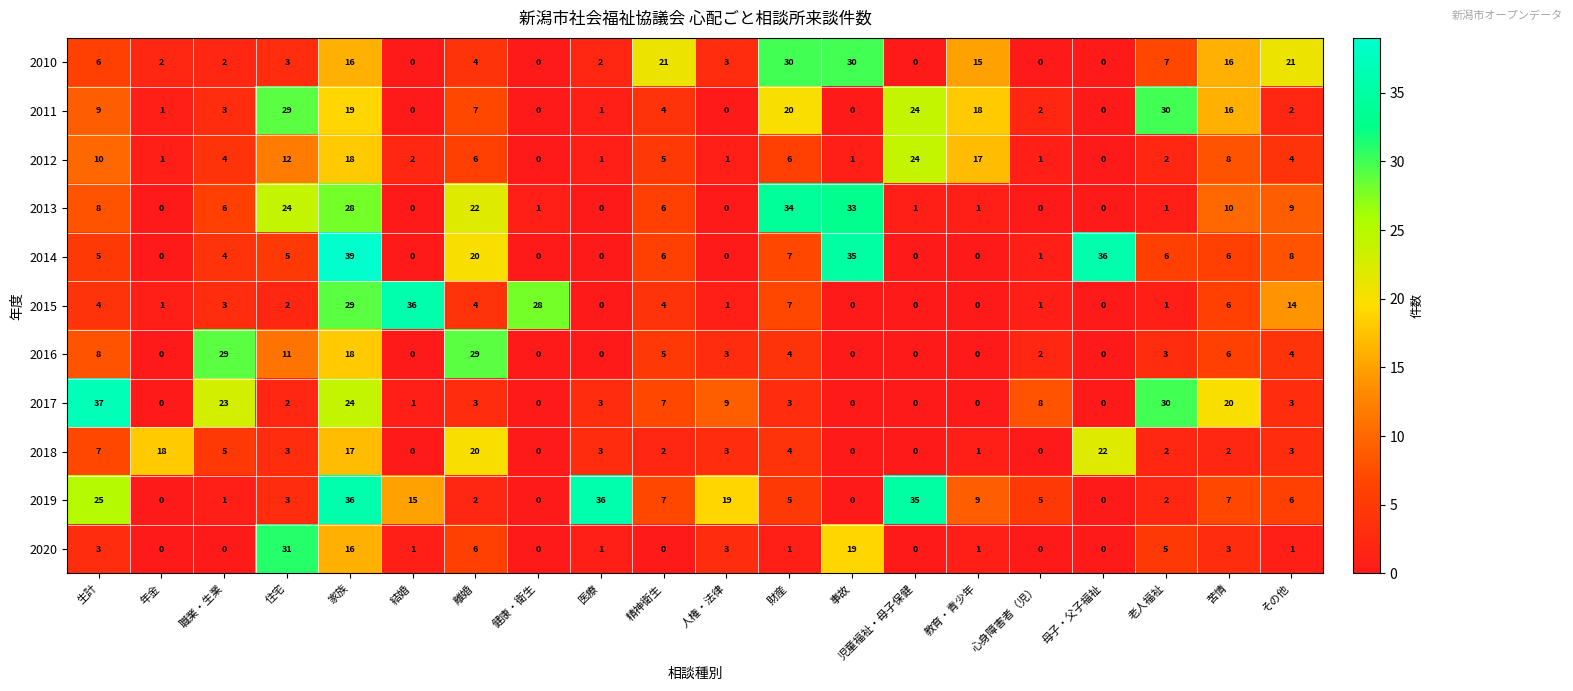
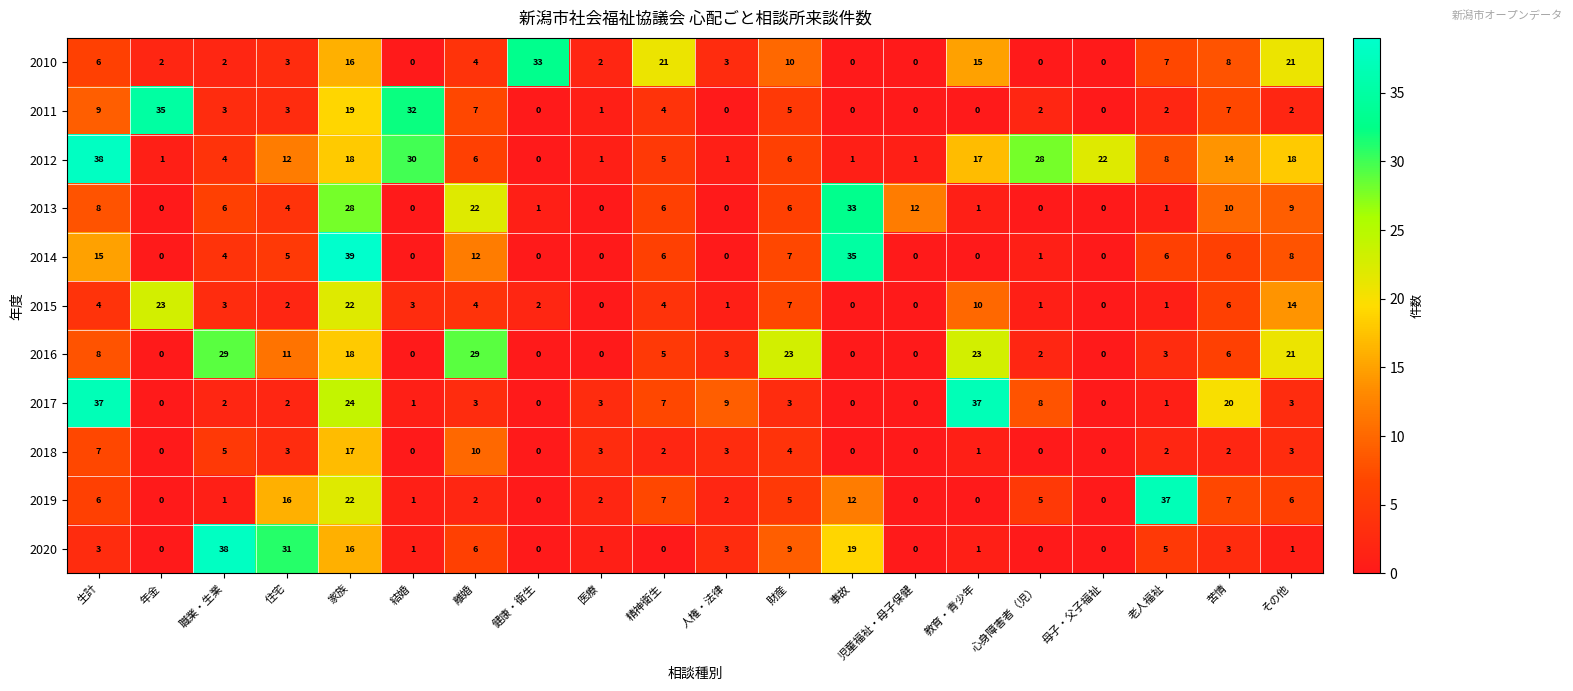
2010, 健康・衛生: 0 -> 33
2010, 財産: 30 -> 10
2010, 事故: 30 -> 0
2010, 苦情: 16 -> 8
2011, 年金: 1 -> 35
2011, 住宅: 29 -> 3
2011, 結婚: 0 -> 32
2011, 財産: 20 -> 5
2011, 児童福祉・母子保健: 24 -> 0
2011, 教育・青少年: 18 -> 0
2011, 老人福祉: 30 -> 2
2011, 苦情: 16 -> 7
2012, 生計: 10 -> 38
2012, 結婚: 2 -> 30
2012, 児童福祉・母子保健: 24 -> 1
2012, 心身障害者（児）: 1 -> 28
2012, 母子・父子福祉: 0 -> 22
2012, 老人福祉: 2 -> 8
2012, 苦情: 8 -> 14
2012, その他: 4 -> 18
2013, 住宅: 24 -> 4
2013, 財産: 34 -> 6
2013, 児童福祉・母子保健: 1 -> 12
2014, 生計: 5 -> 15
2014, 離婚: 20 -> 12
2014, 母子・父子福祉: 36 -> 0
2015, 年金: 1 -> 23
2015, 家族: 29 -> 22
2015, 結婚: 36 -> 3
2015, 健康・衛生: 28 -> 2
2015, 教育・青少年: 0 -> 10
2016, 財産: 4 -> 23
2016, 教育・青少年: 0 -> 23
2016, その他: 4 -> 21
2017, 職業・生業: 23 -> 2
2017, 教育・青少年: 0 -> 37
2017, 老人福祉: 30 -> 1
2018, 年金: 18 -> 0
2018, 離婚: 20 -> 10
2018, 母子・父子福祉: 22 -> 0
2019, 生計: 25 -> 6
2019, 住宅: 3 -> 16
2019, 家族: 36 -> 22
2019, 結婚: 15 -> 1
2019, 医療: 36 -> 2
2019, 人権・法律: 19 -> 2
2019, 事故: 0 -> 12
2019, 児童福祉・母子保健: 35 -> 0
2019, 教育・青少年: 9 -> 0
2019, 老人福祉: 2 -> 37
2020, 職業・生業: 0 -> 38
2020, 財産: 1 -> 9
